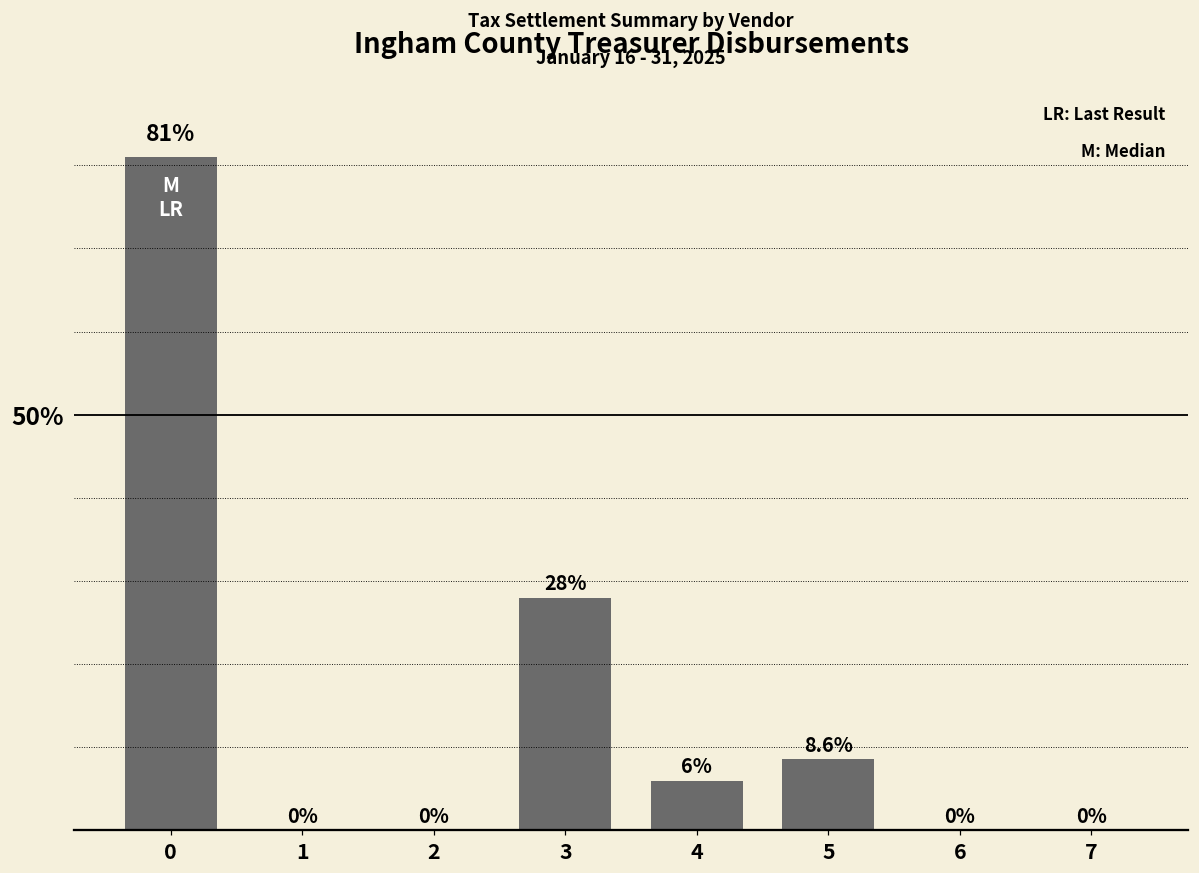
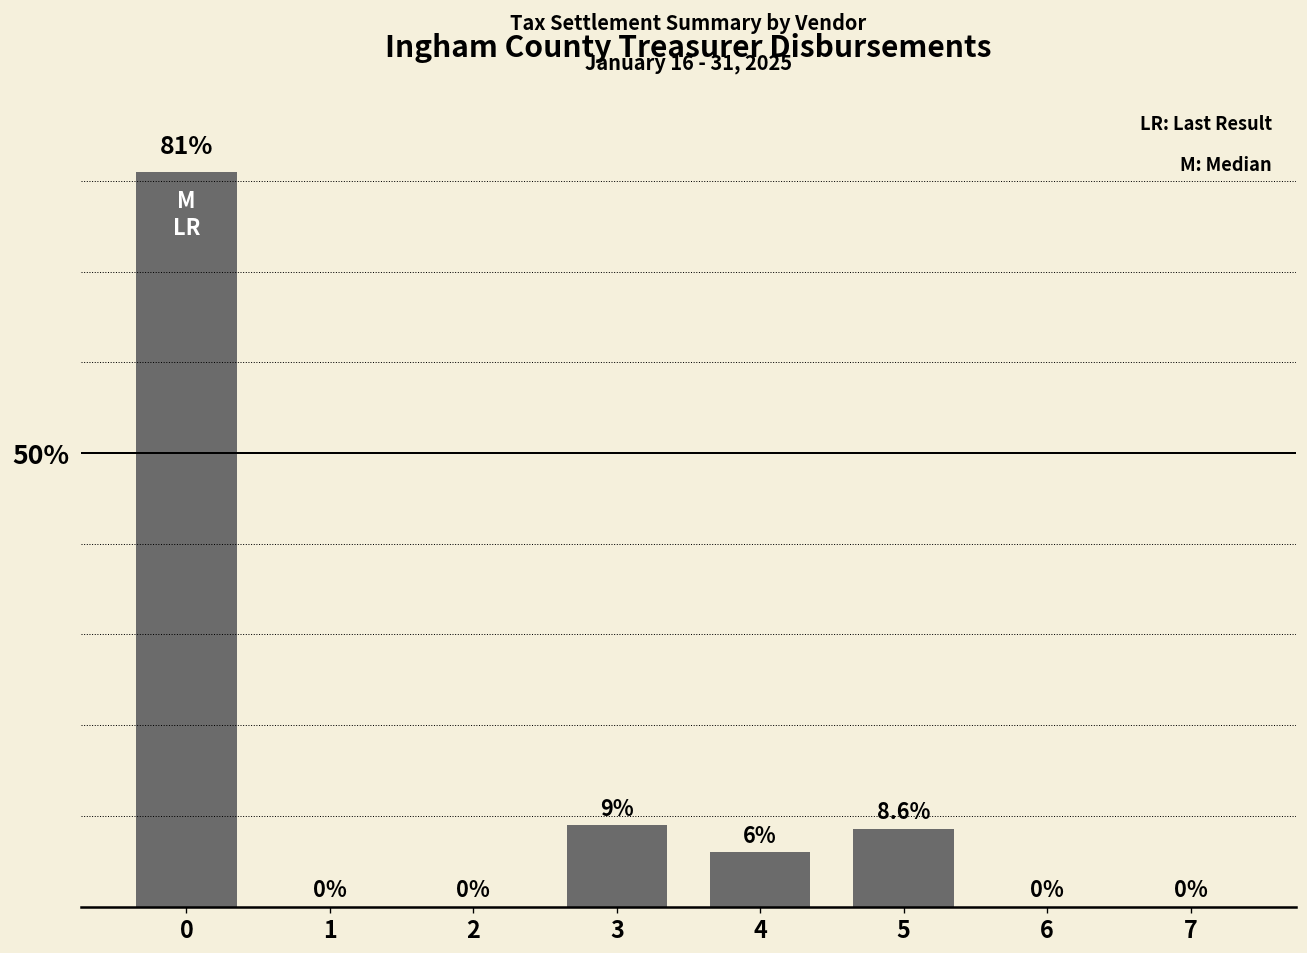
3: 28% -> 9%
